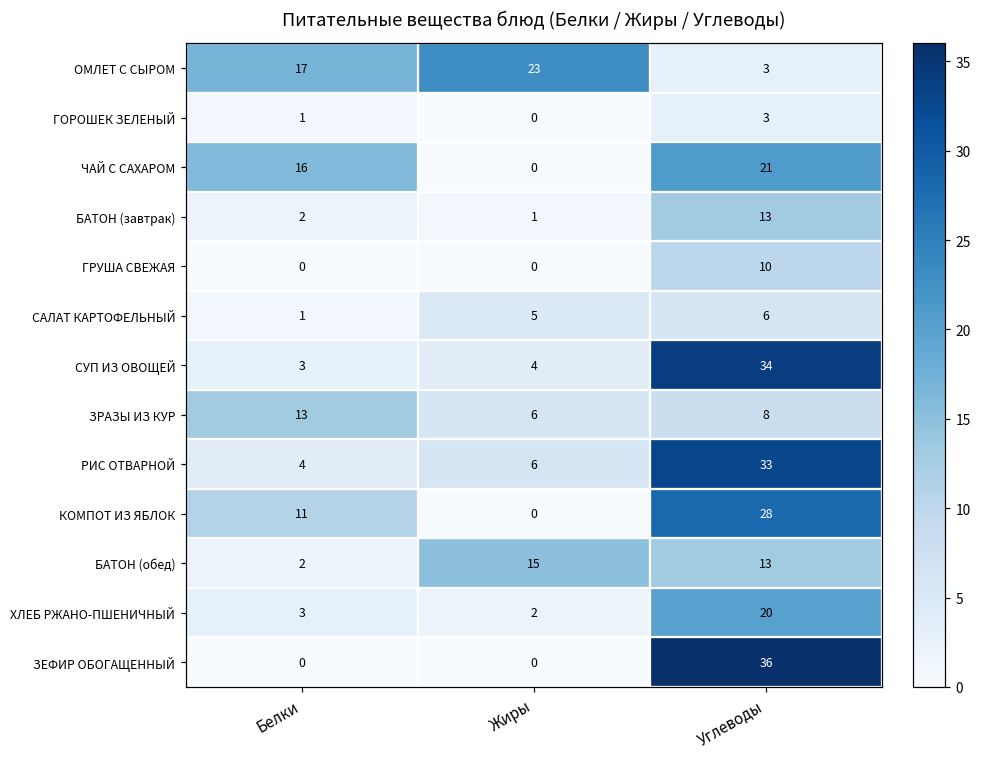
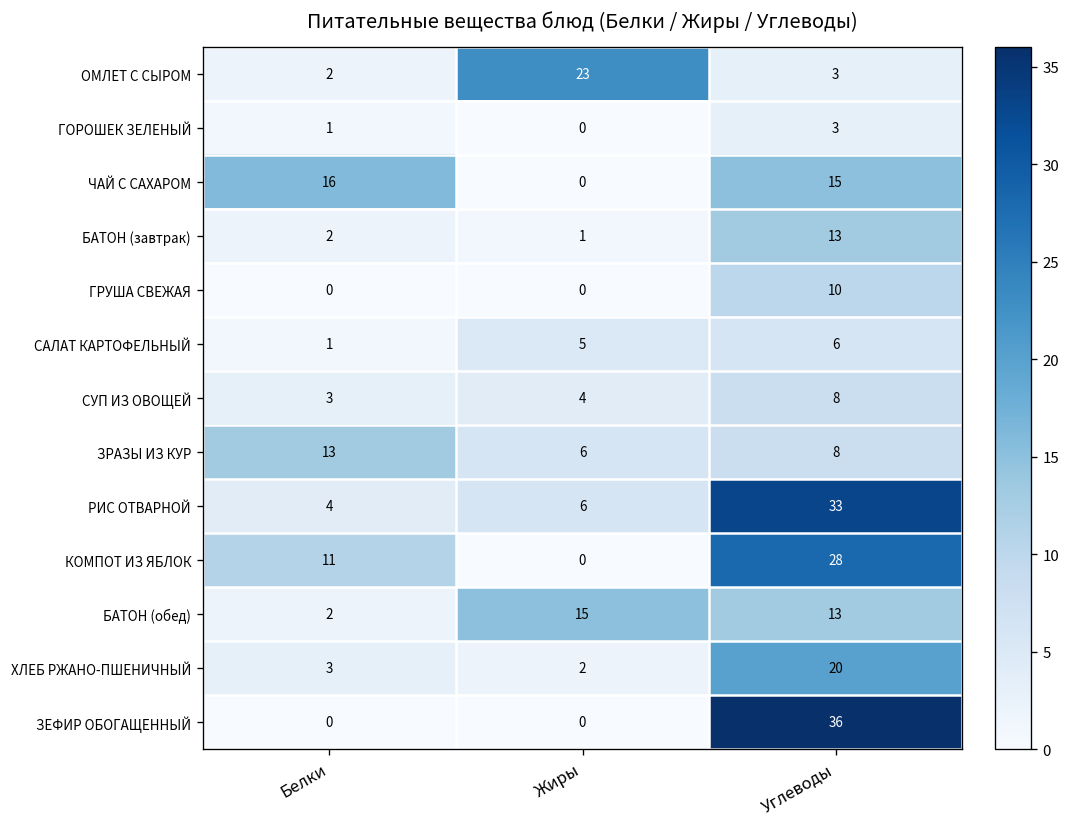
ОМЛЕТ С СЫРОМ, Белки: 17 -> 2
ЧАЙ С САХАРОМ, Углеводы: 21 -> 15
СУП ИЗ ОВОЩЕЙ, Углеводы: 34 -> 8
